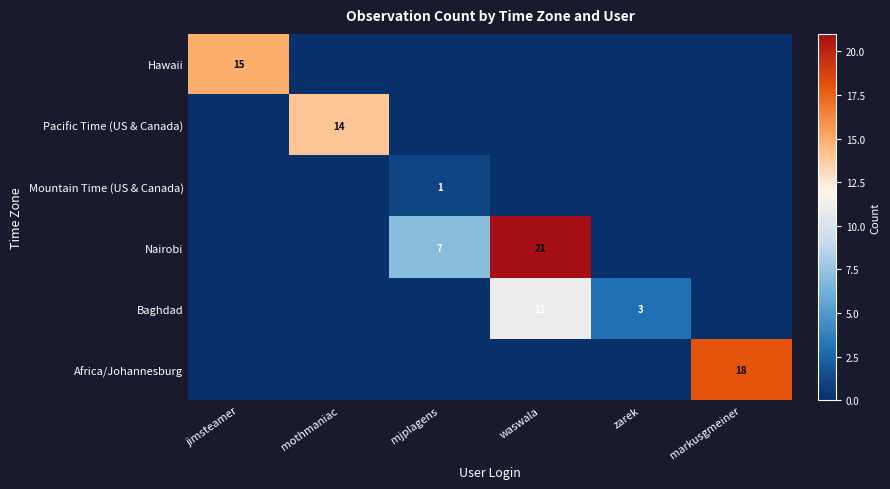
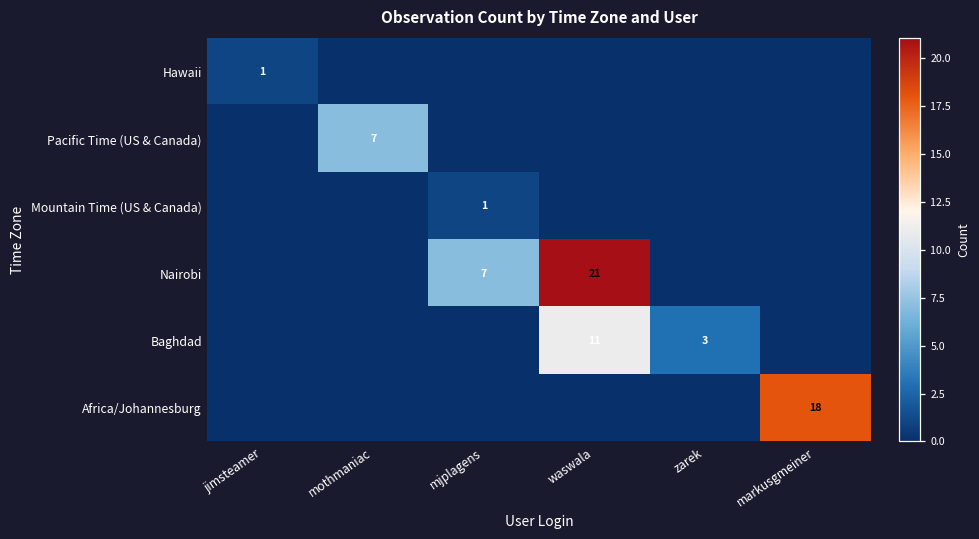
Hawaii, jimsteamer: 15 -> 1
Pacific Time (US & Canada), mothmaniac: 14 -> 7
